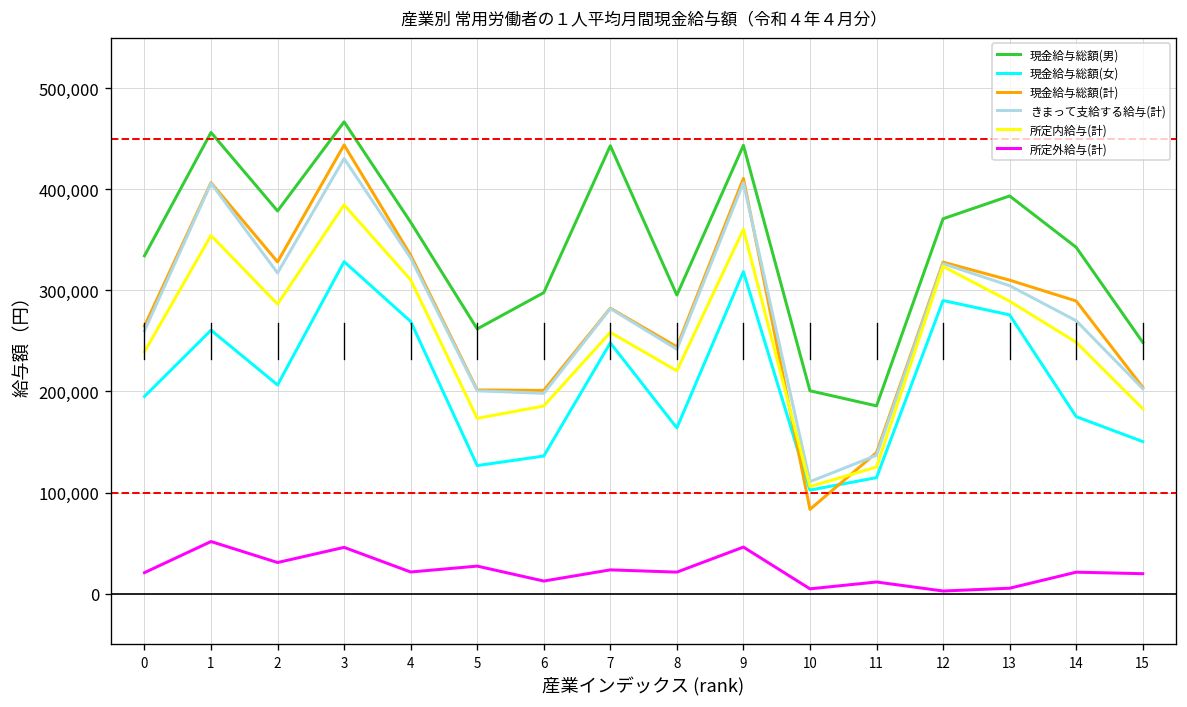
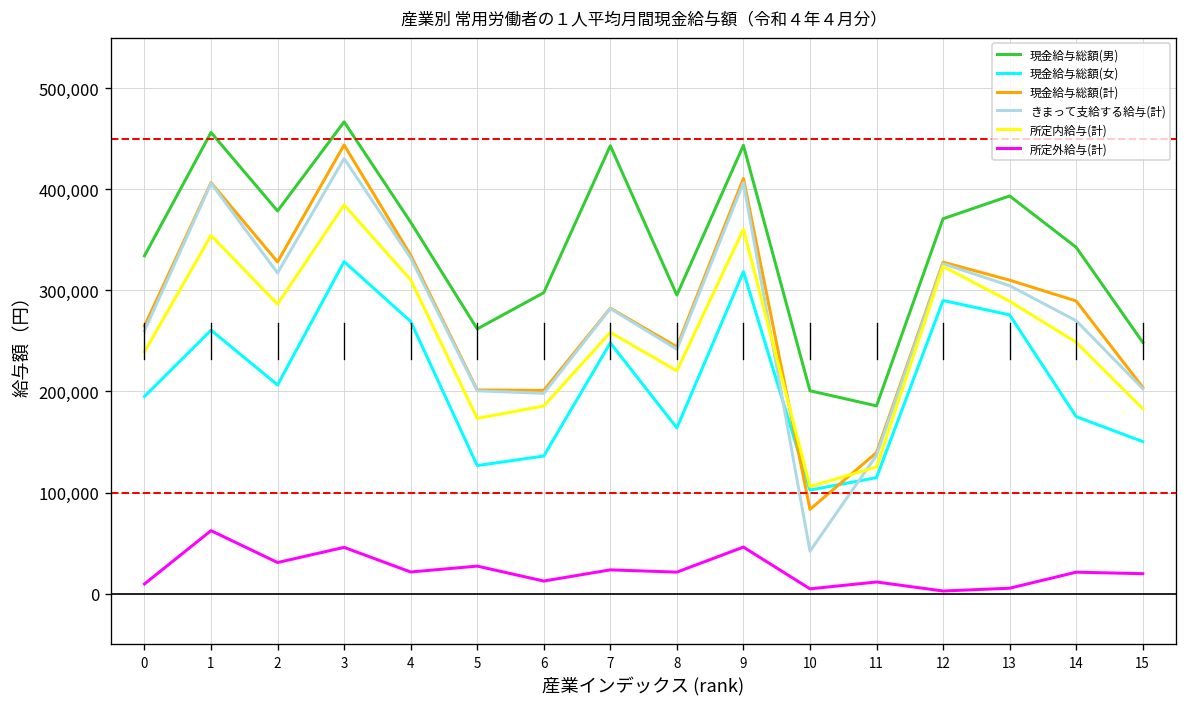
所定外給与(計), 0: 20,000 -> 10,000
所定外給与(計), 1: 50,000 -> 60,000
きまって支給する給与(計), 10: 110,000 -> 40,000
